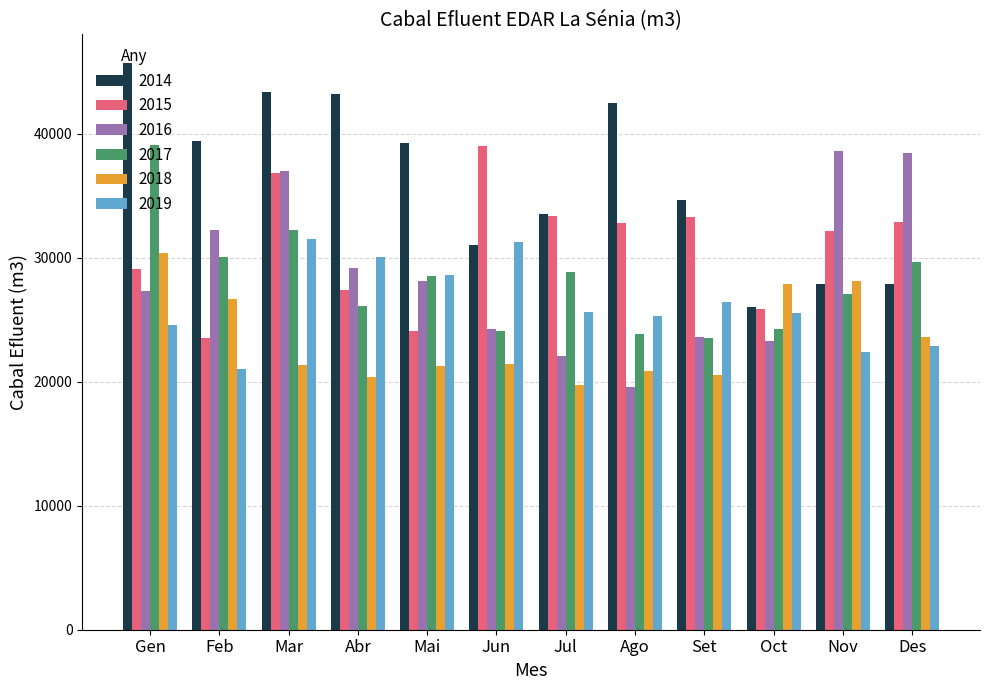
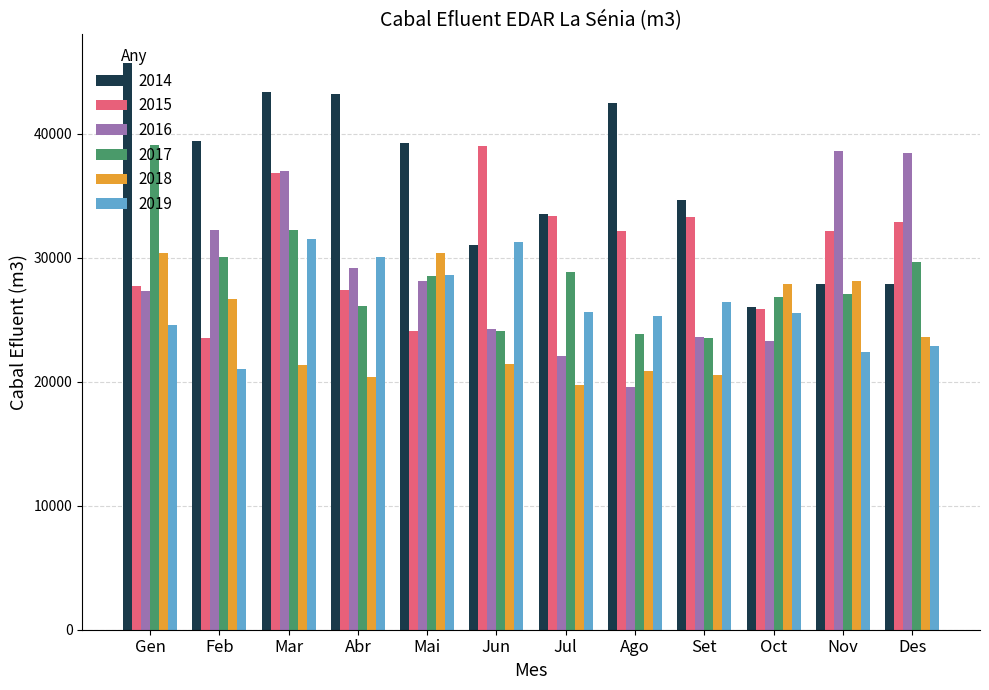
2015, Gen: 29100 -> 27700
2018, Mai: 21300 -> 30400
2015, Ago: 32800 -> 32100
2017, Oct: 24300 -> 26800
